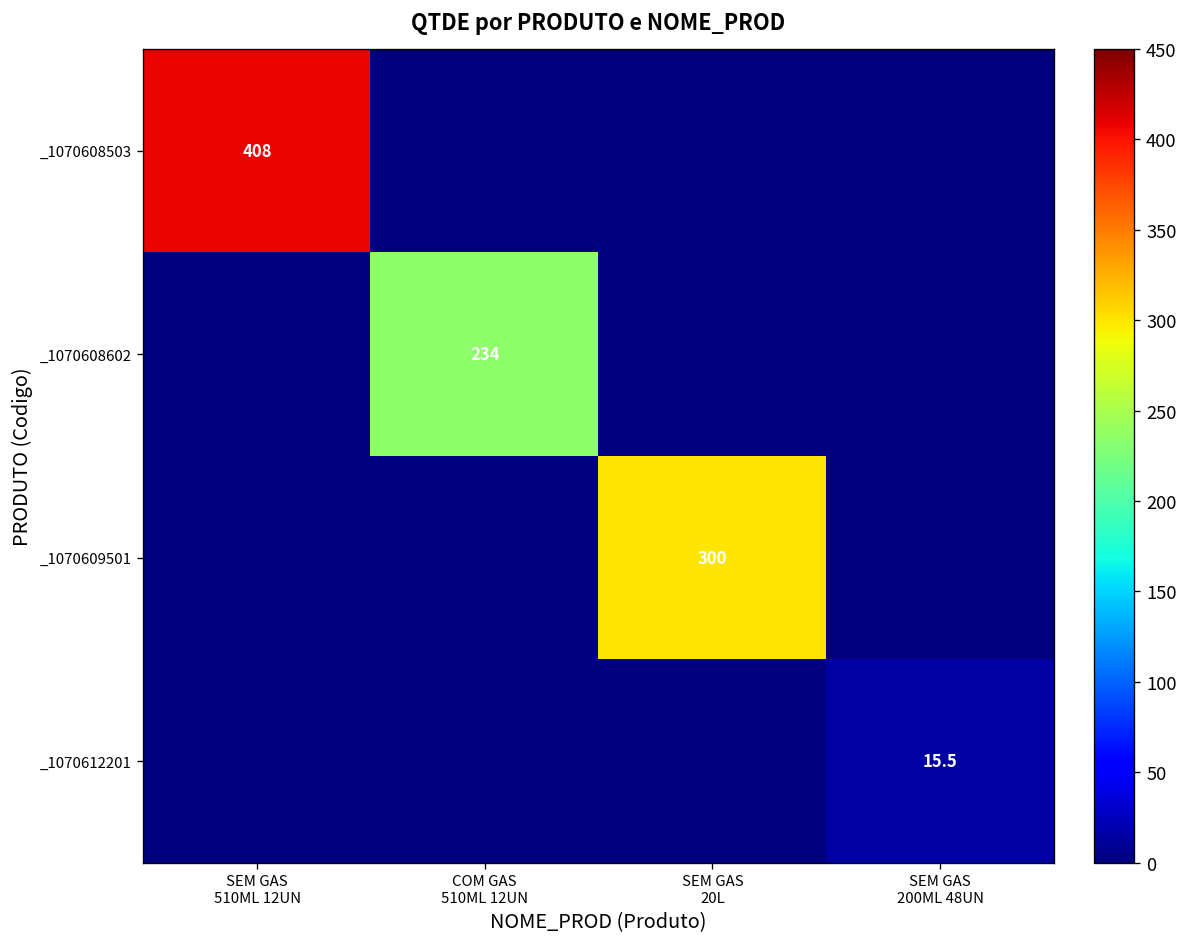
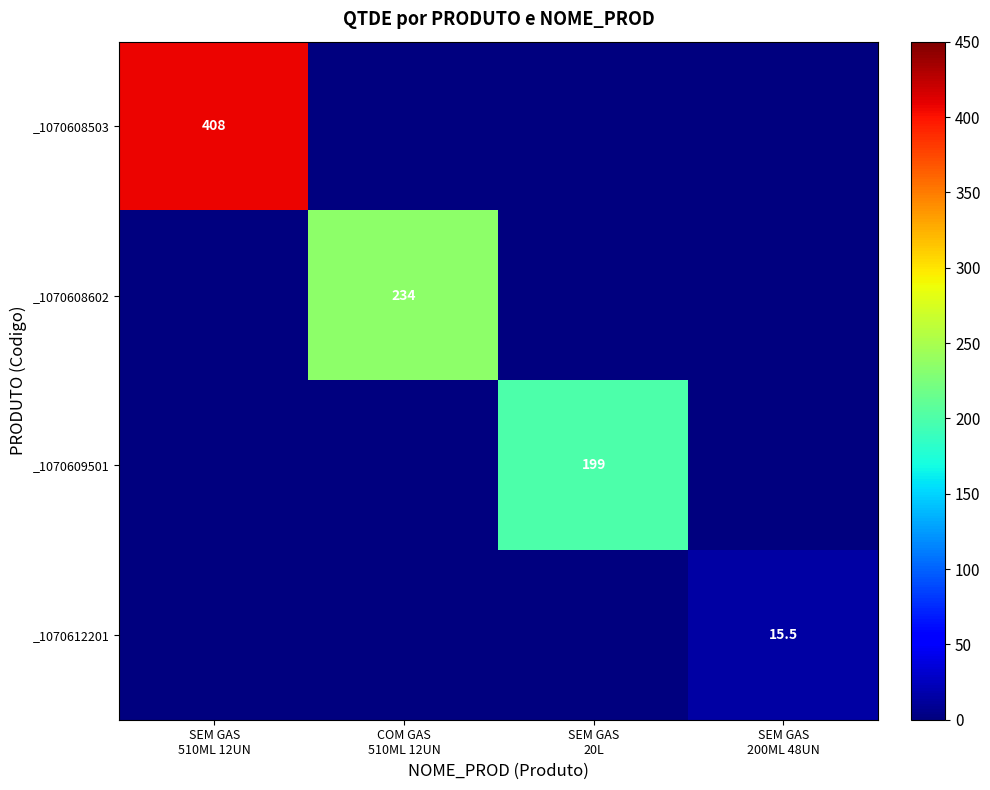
_1070609501, SEM GAS 20L: 300 -> 199
